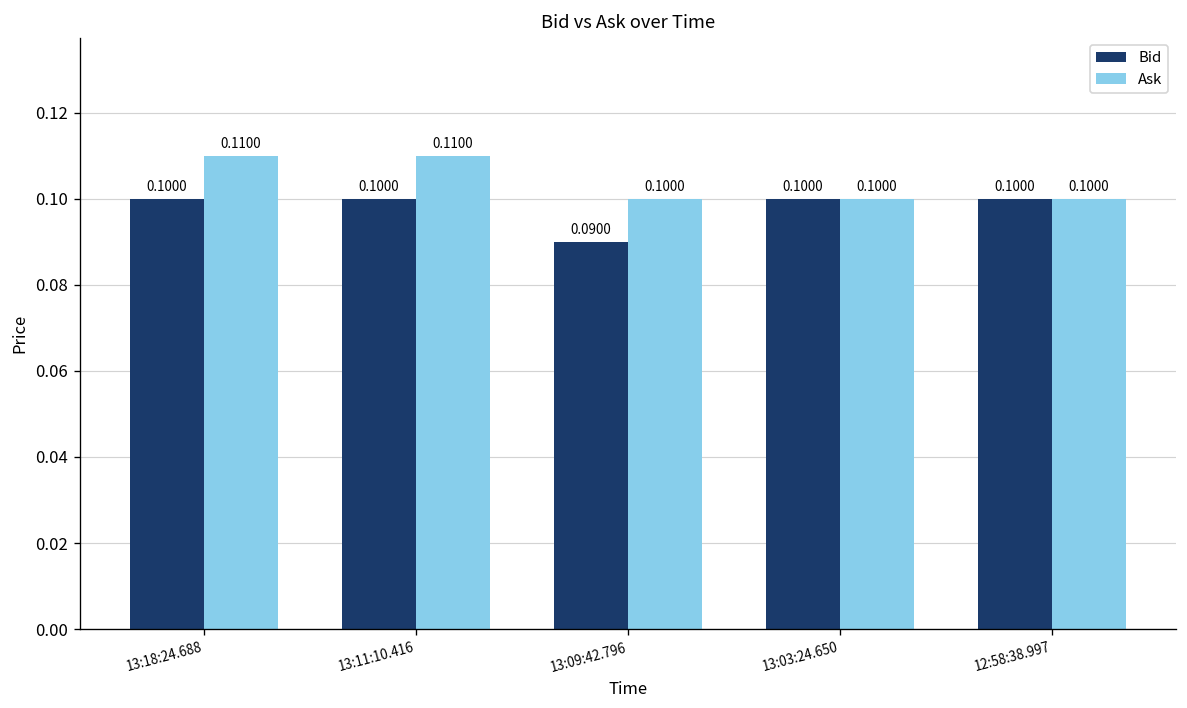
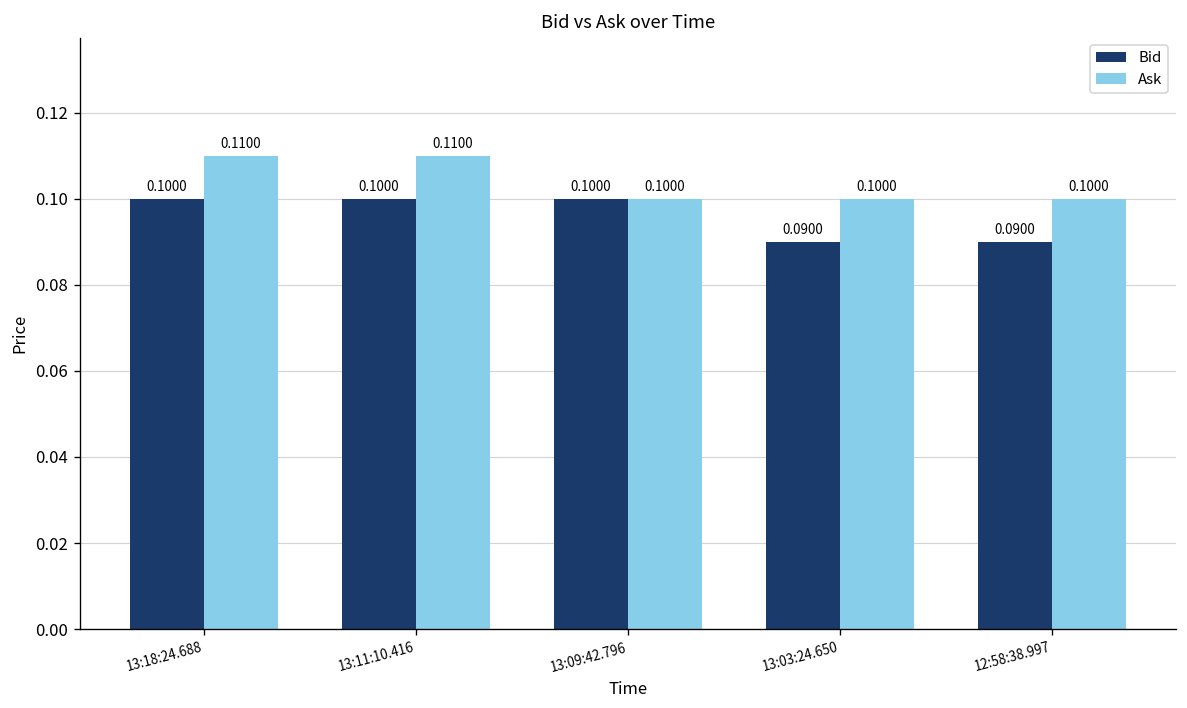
Bid, 13:09:42.796: 0.0900 -> 0.1000
Bid, 13:03:24.650: 0.1000 -> 0.0900
Bid, 12:58:38.997: 0.1000 -> 0.0900
